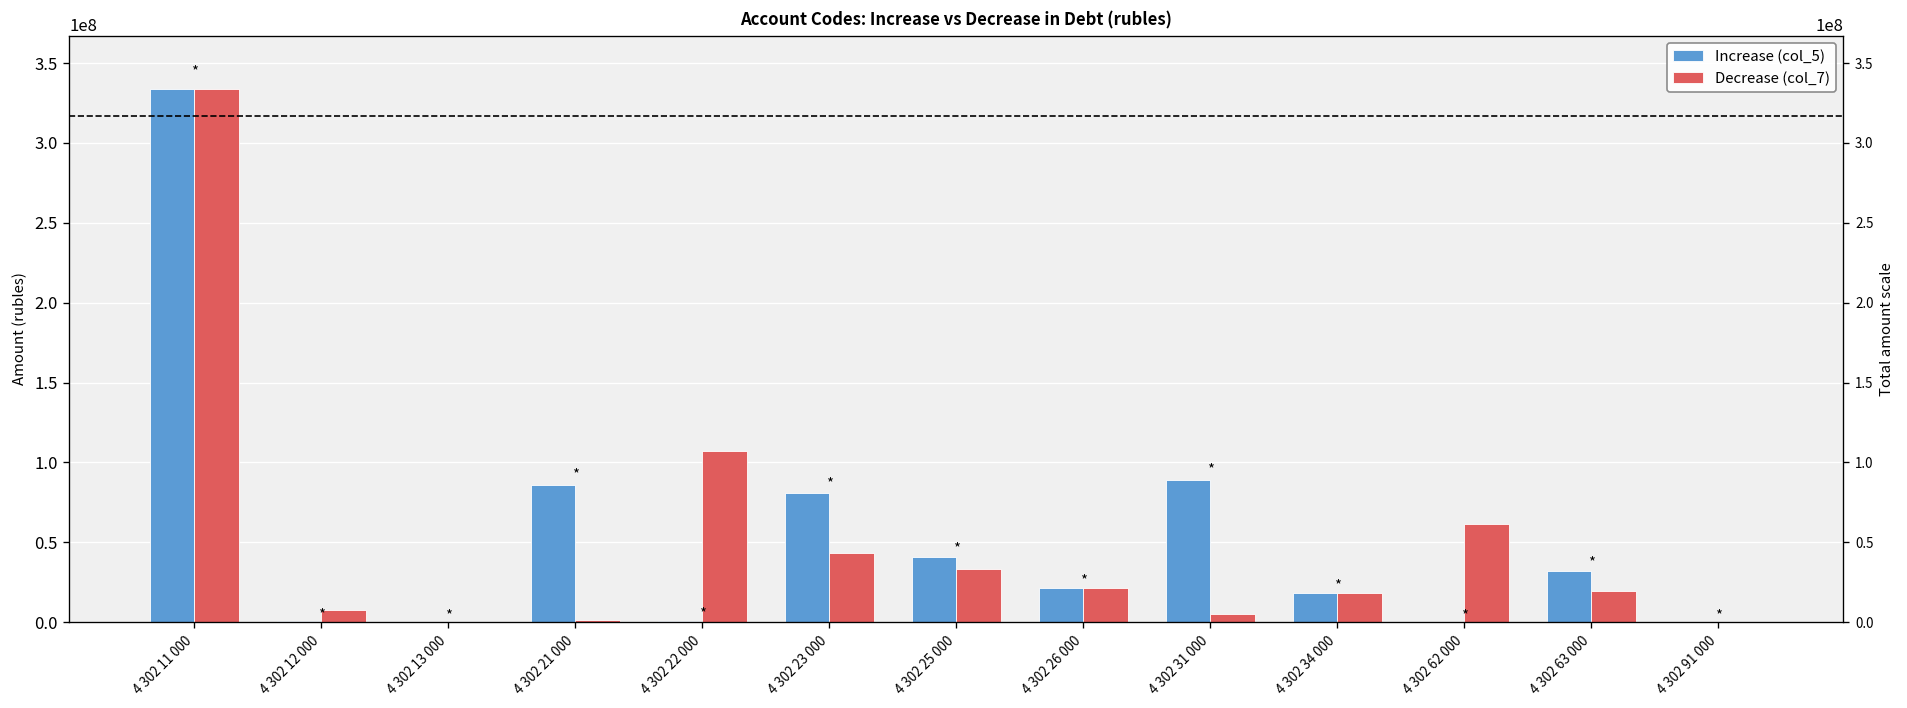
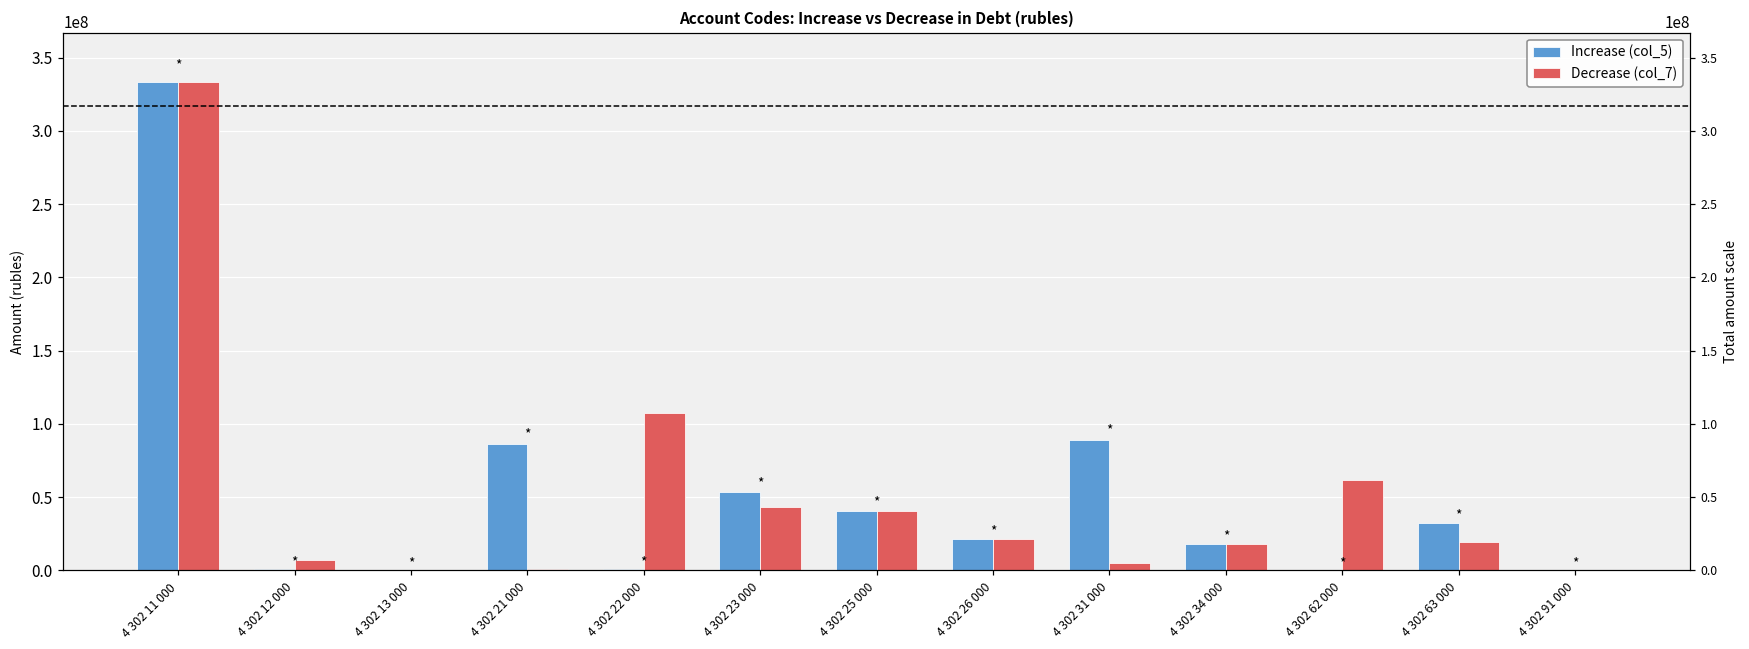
Increase (col_5), 4 302 23 000: 81000000 -> 53000000
Decrease (col_7), 4 302 25 000: 33000000 -> 41000000
